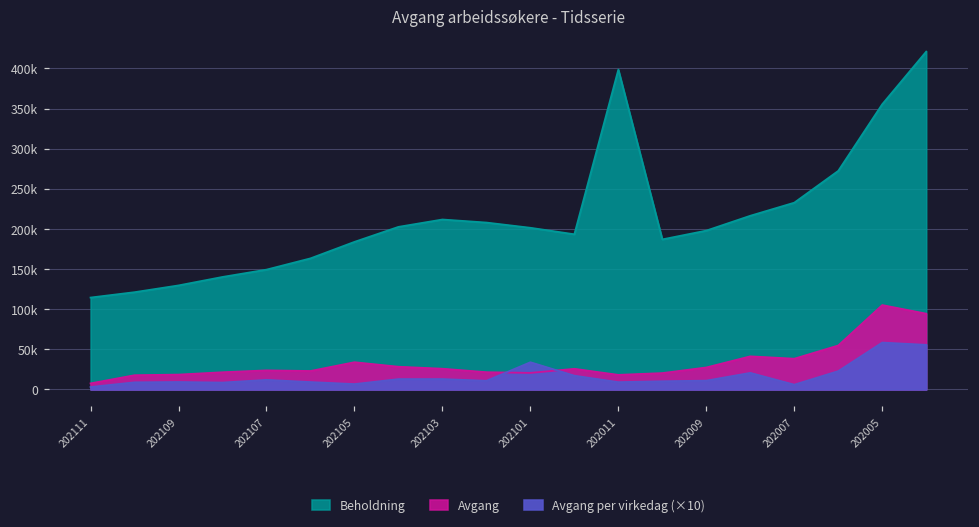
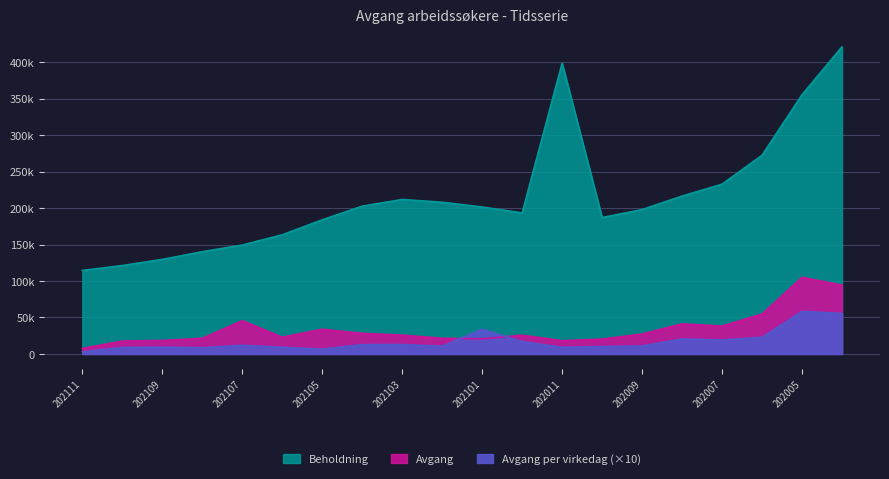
Avgang, 202107: 20000 -> 50000
Avgang per virkedag (×10), 202007: 10000 -> 20000
